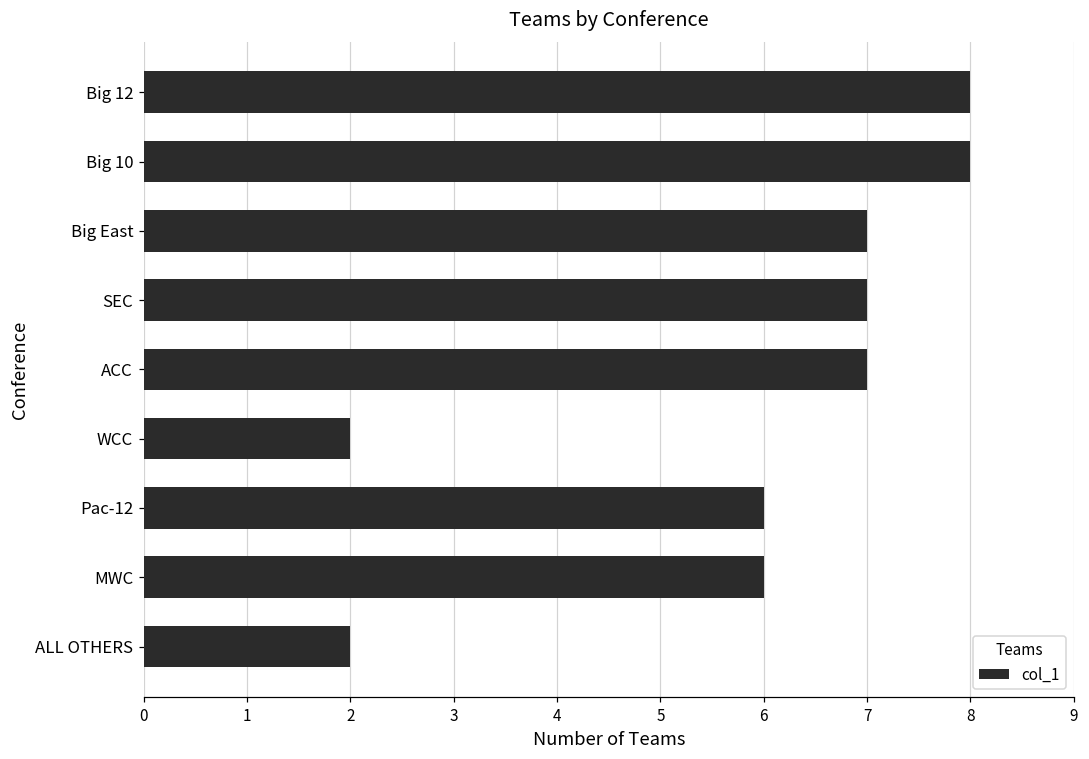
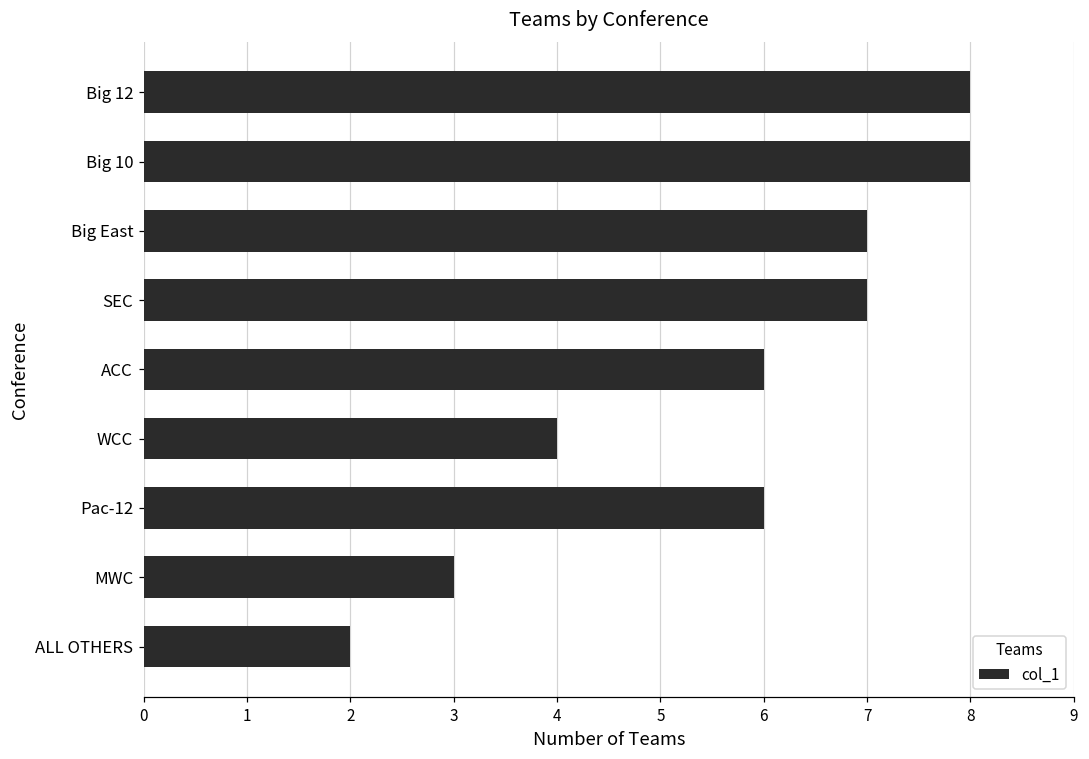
ACC: 7 -> 6
WCC: 2 -> 4
MWC: 6 -> 3
